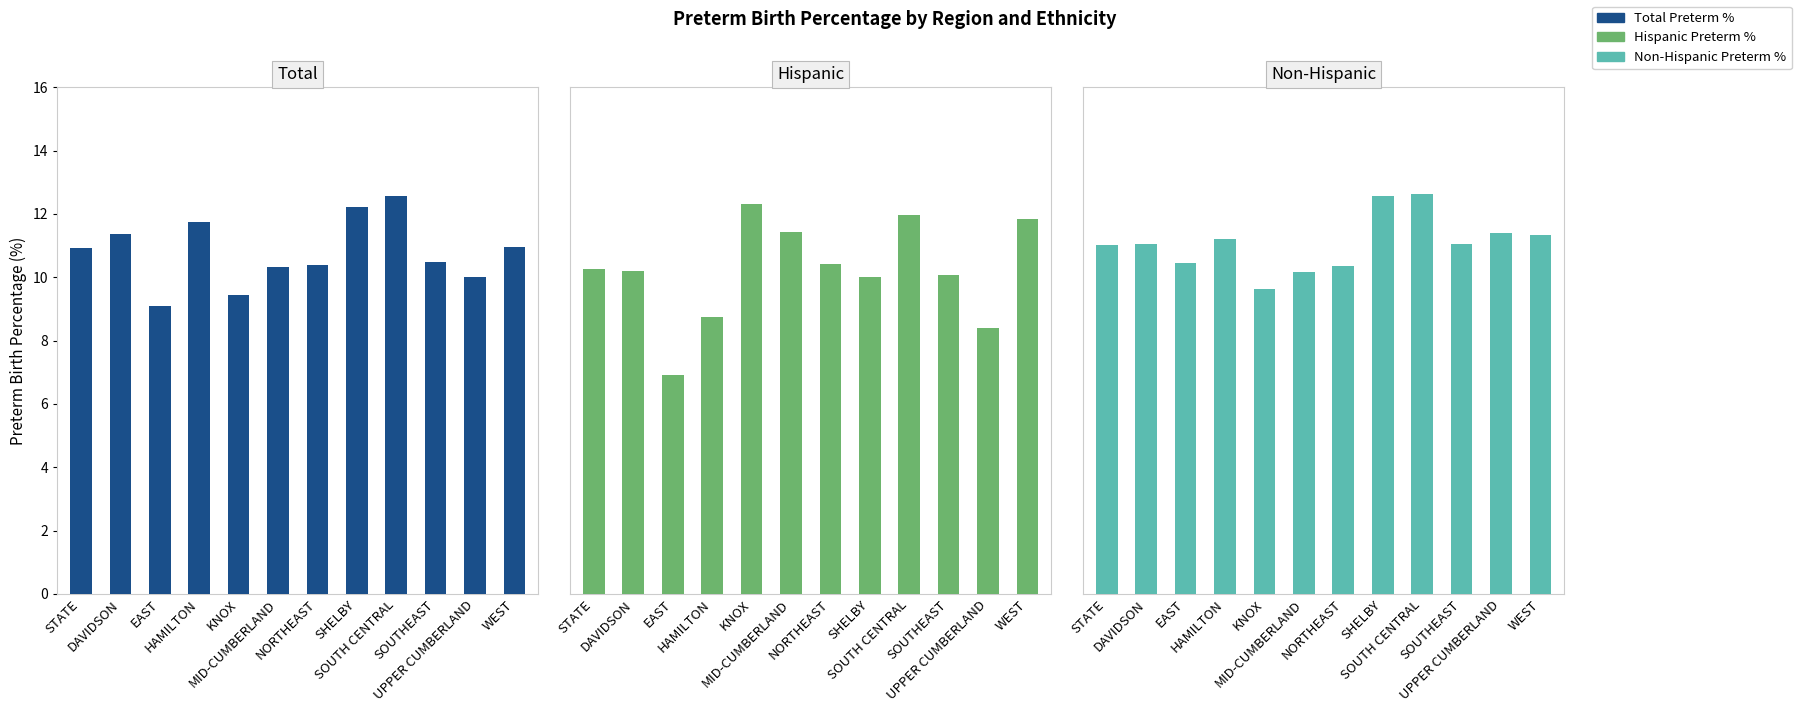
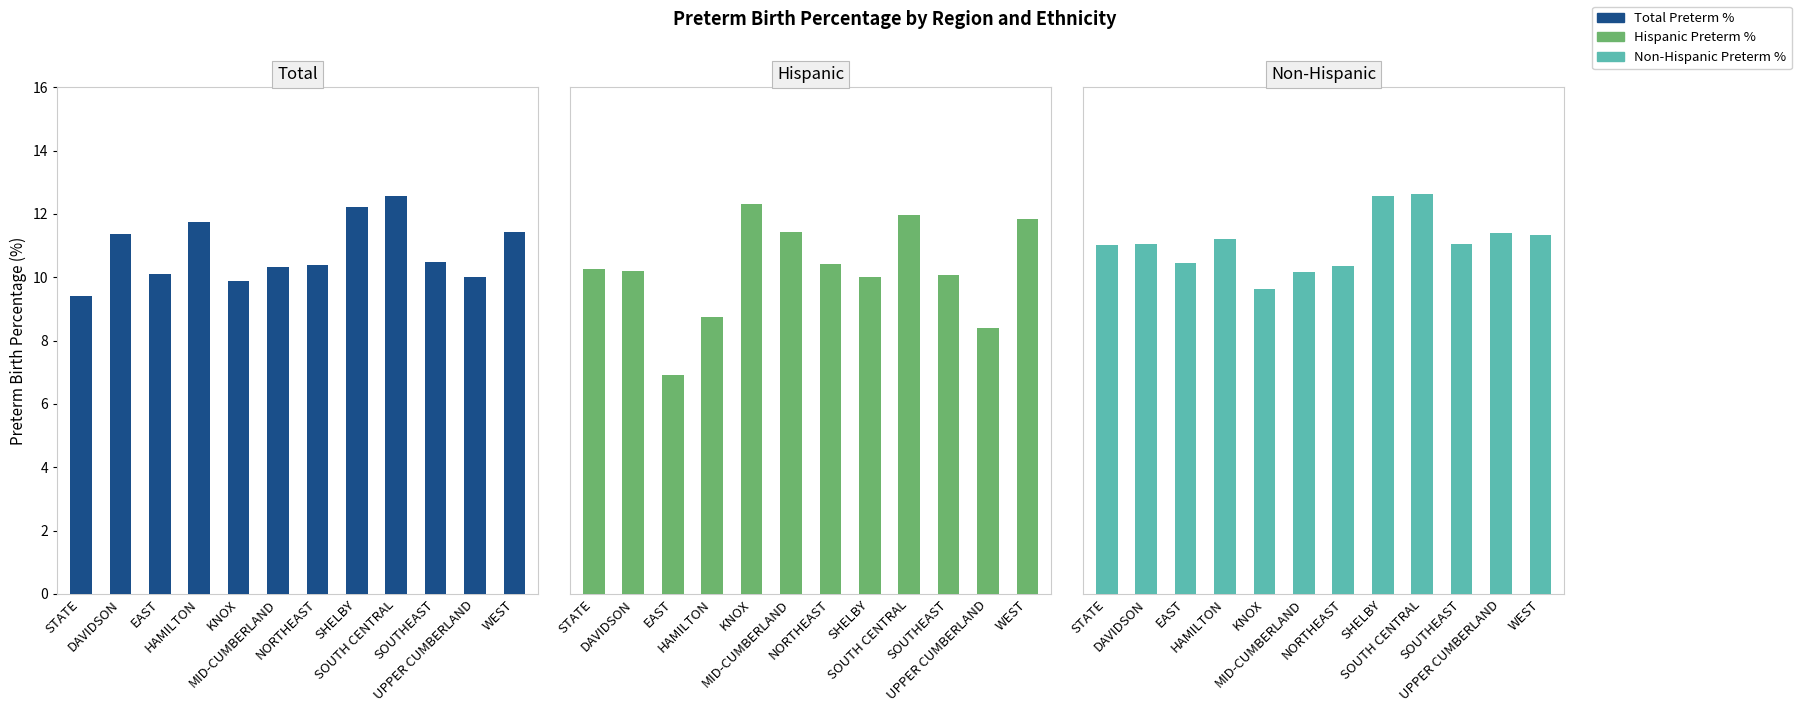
Total, STATE: 10.9 -> 9.4
Total, EAST: 9.1 -> 10.1
Total, KNOX: 9.4 -> 9.9
Total, WEST: 11.0 -> 11.4
